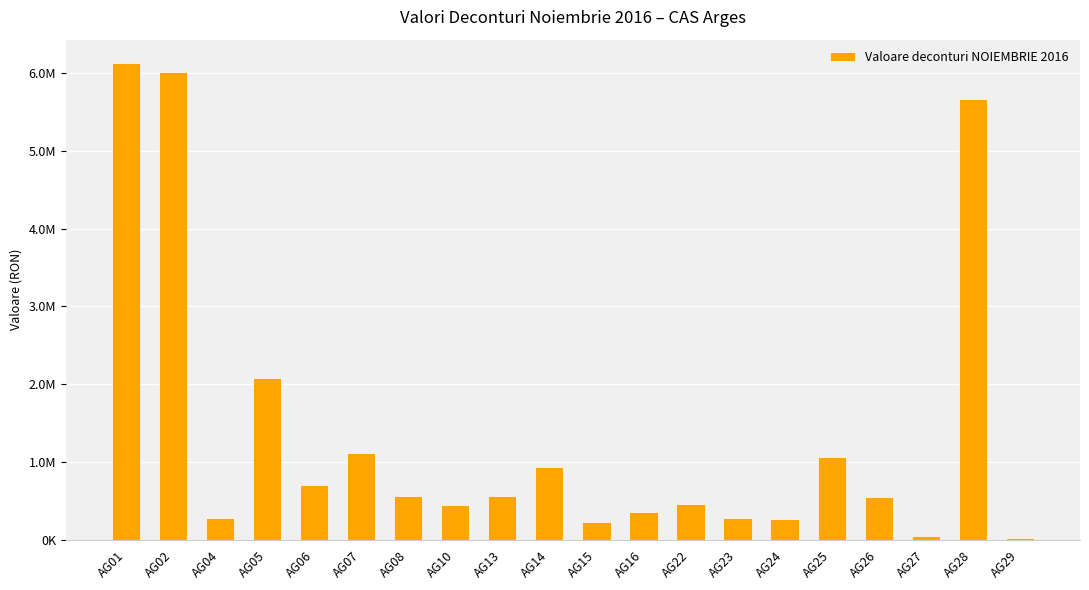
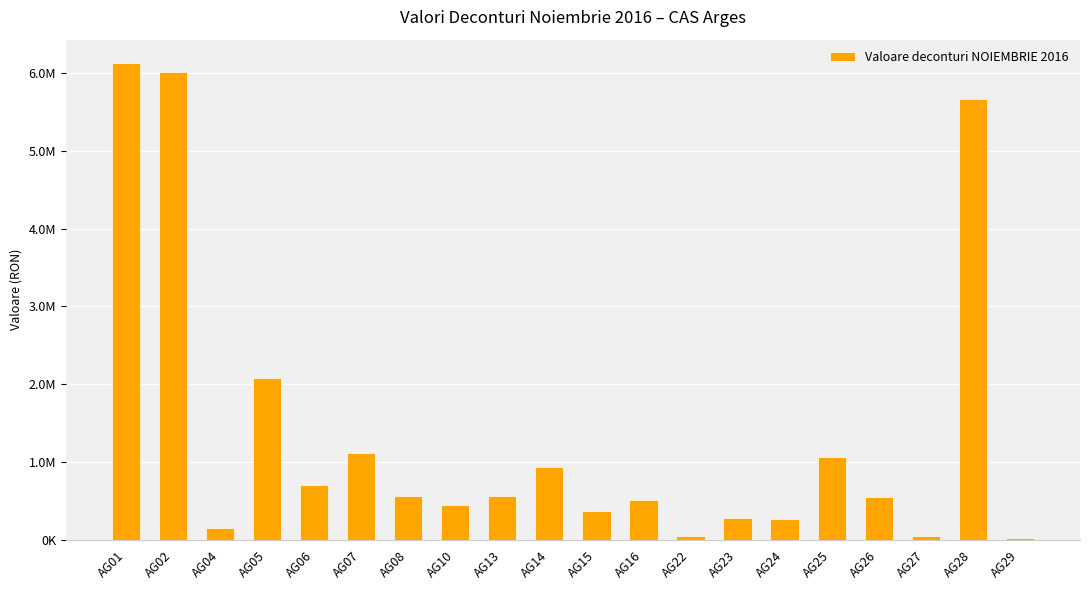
AG04: 300000 -> 200000
AG15: 200000 -> 400000
AG16: 400000 -> 500000
AG22: 500000 -> 0
